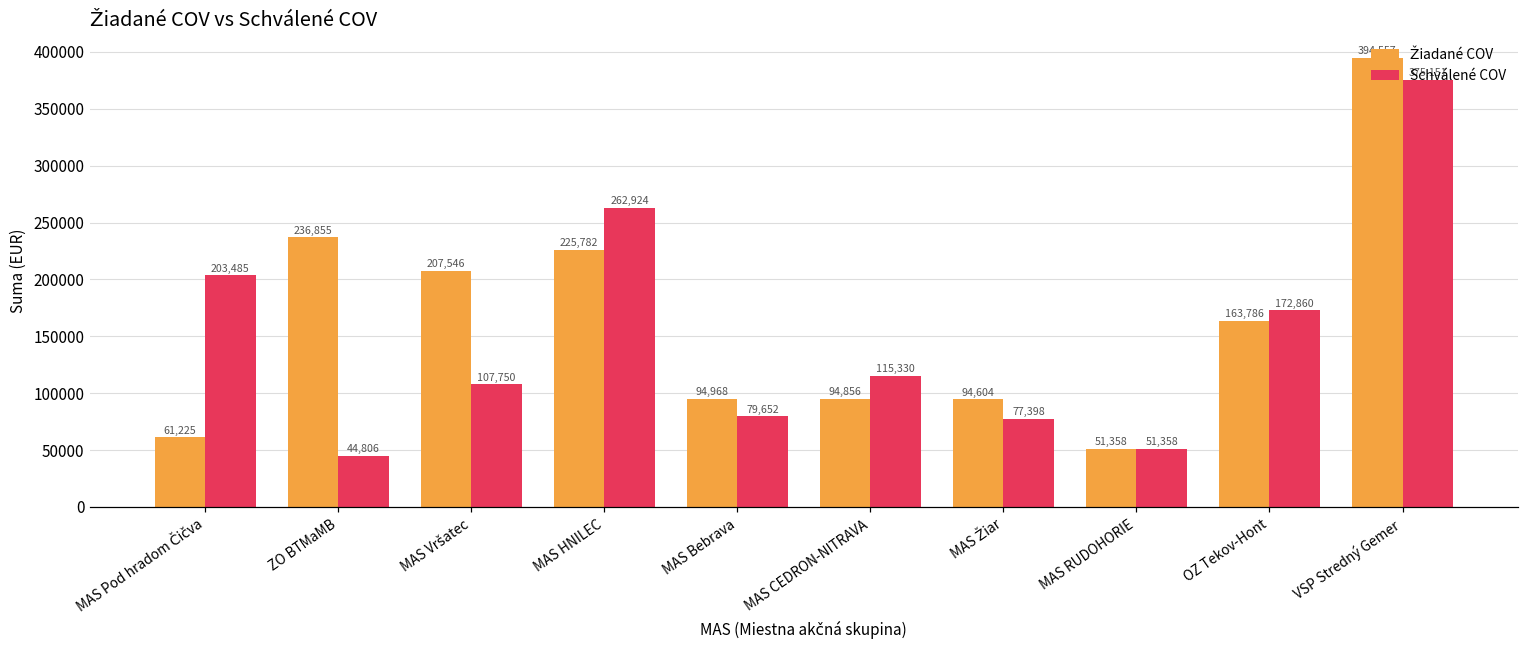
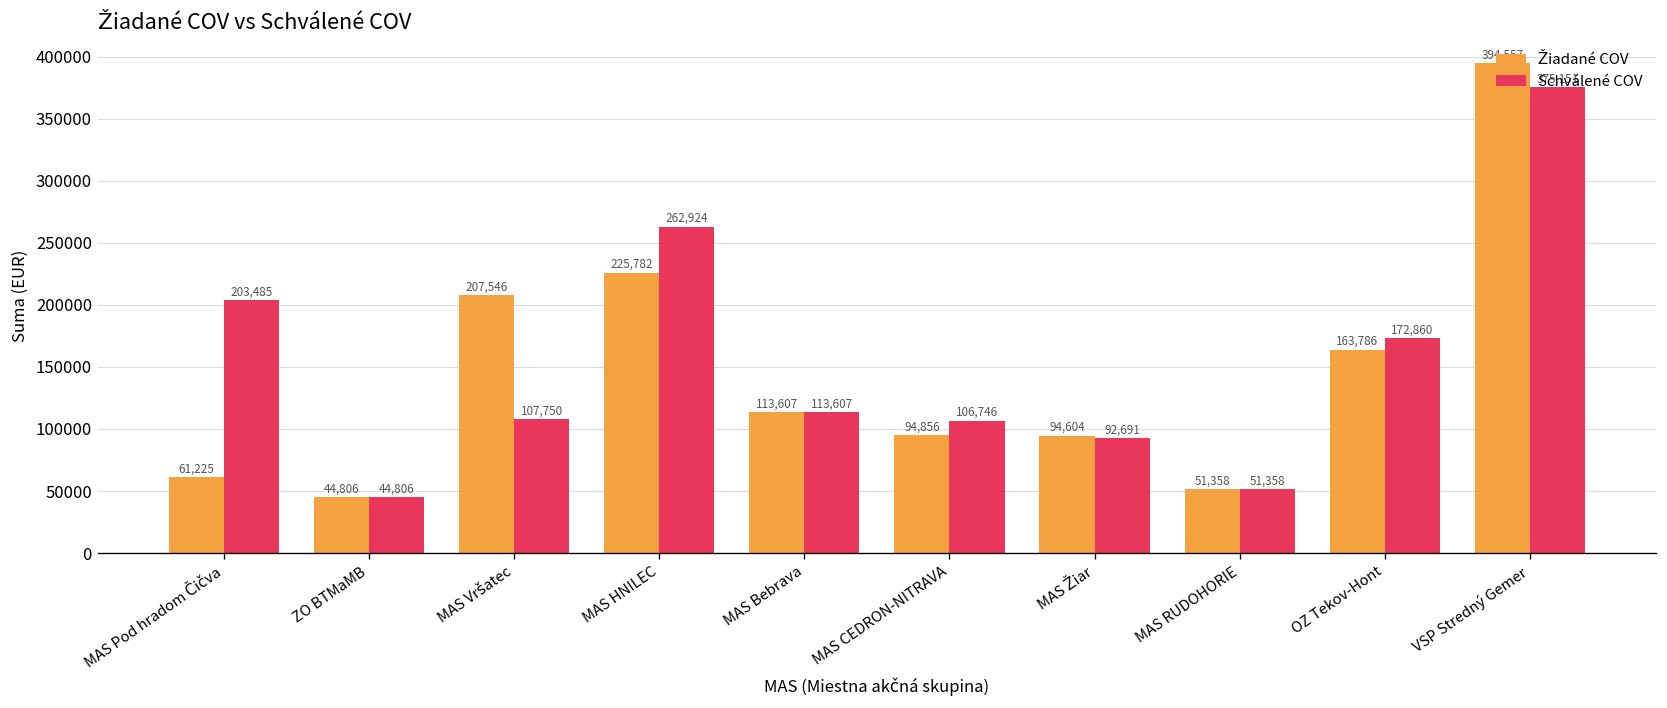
Žiadané COV, ZO BTMaMB: 236,855 -> 44,806
Žiadané COV, MAS Bebrava: 94,968 -> 113,607
Schválené COV, MAS Bebrava: 79,652 -> 113,607
Schválené COV, MAS CEDRON-NITRAVA: 115,330 -> 106,746
Schválené COV, MAS Žiar: 77,398 -> 92,691
